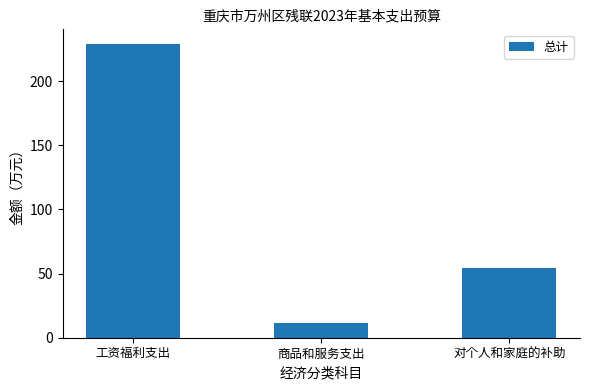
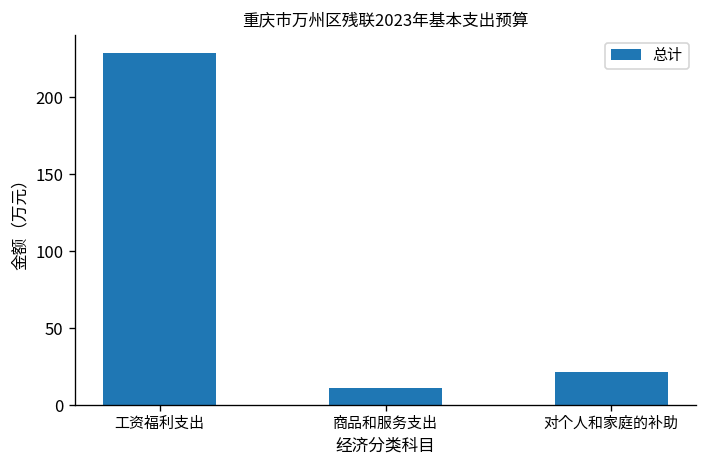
对个人和家庭的补助: 54 -> 21
